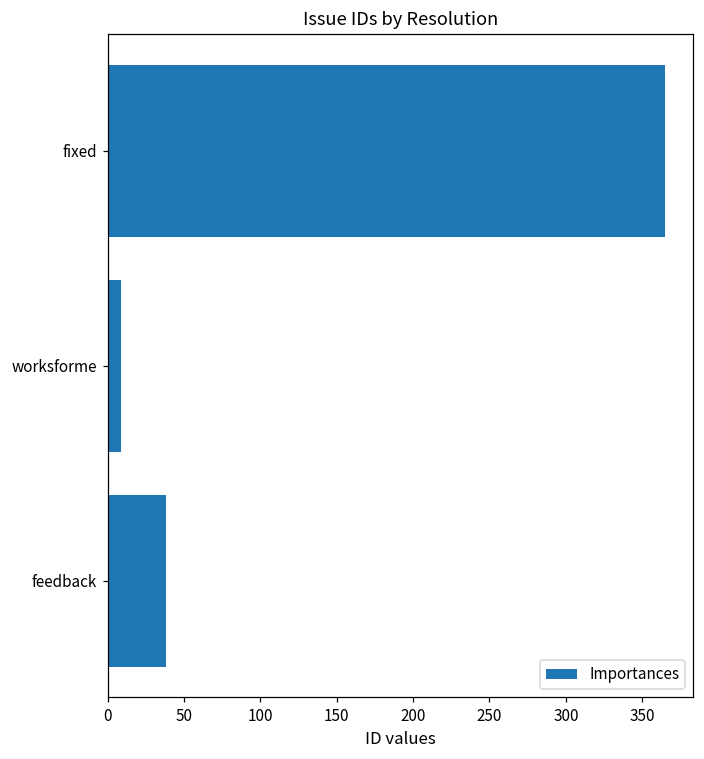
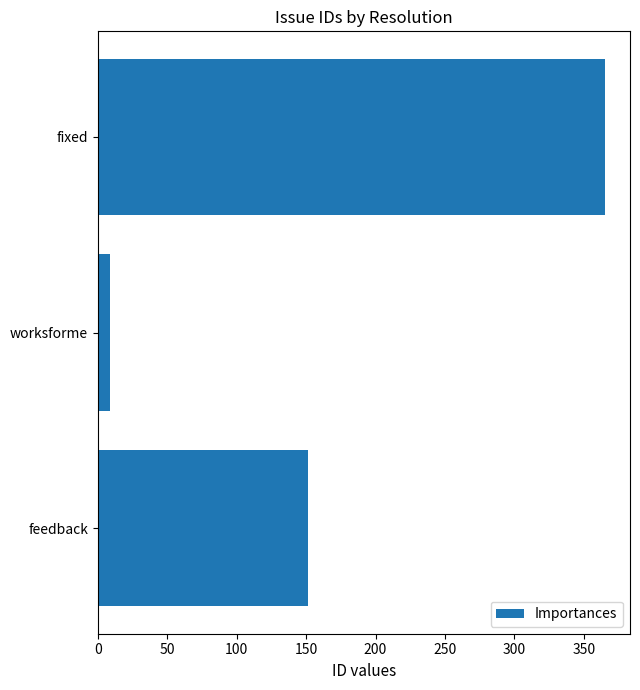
feedback: 38 -> 151
